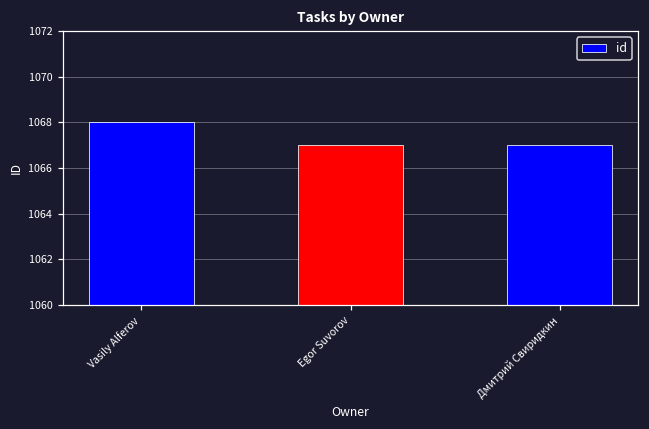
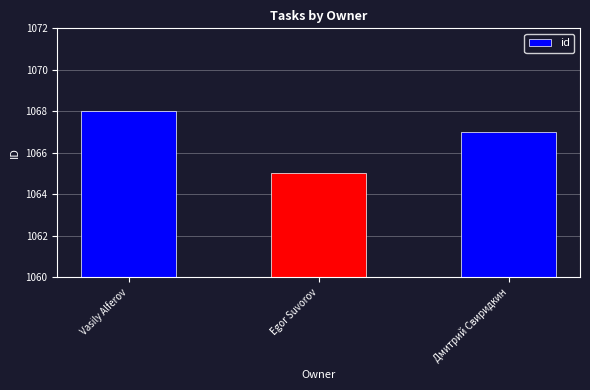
Egor Suvorov: 1067 -> 1065
